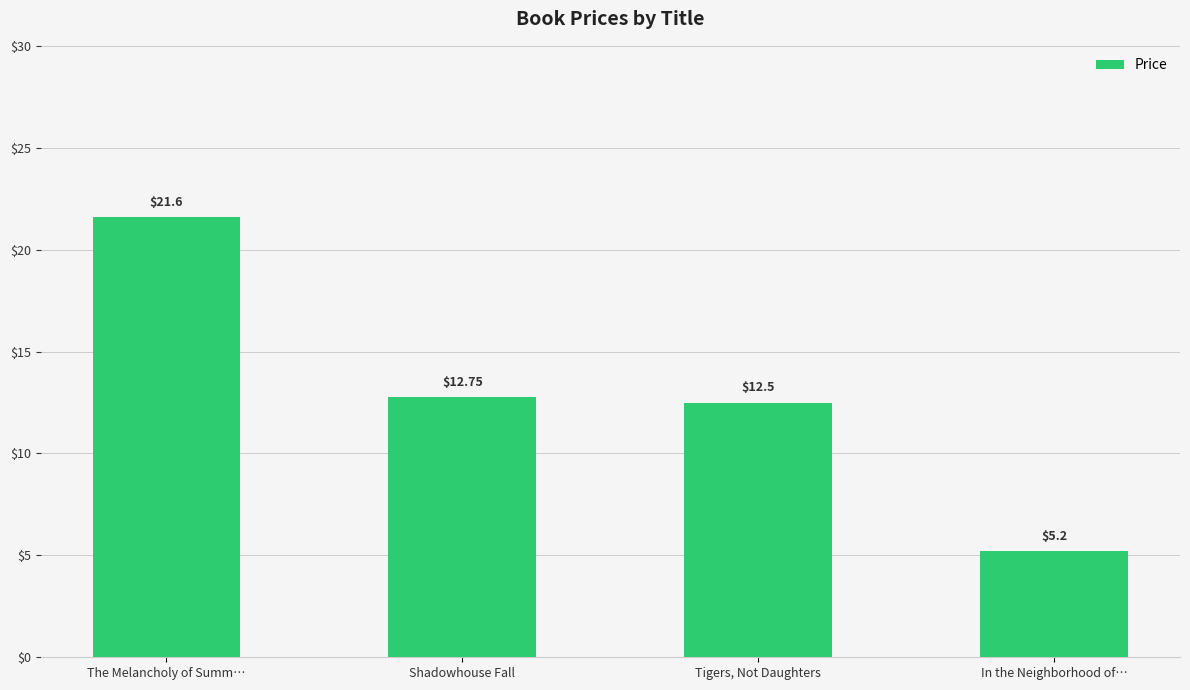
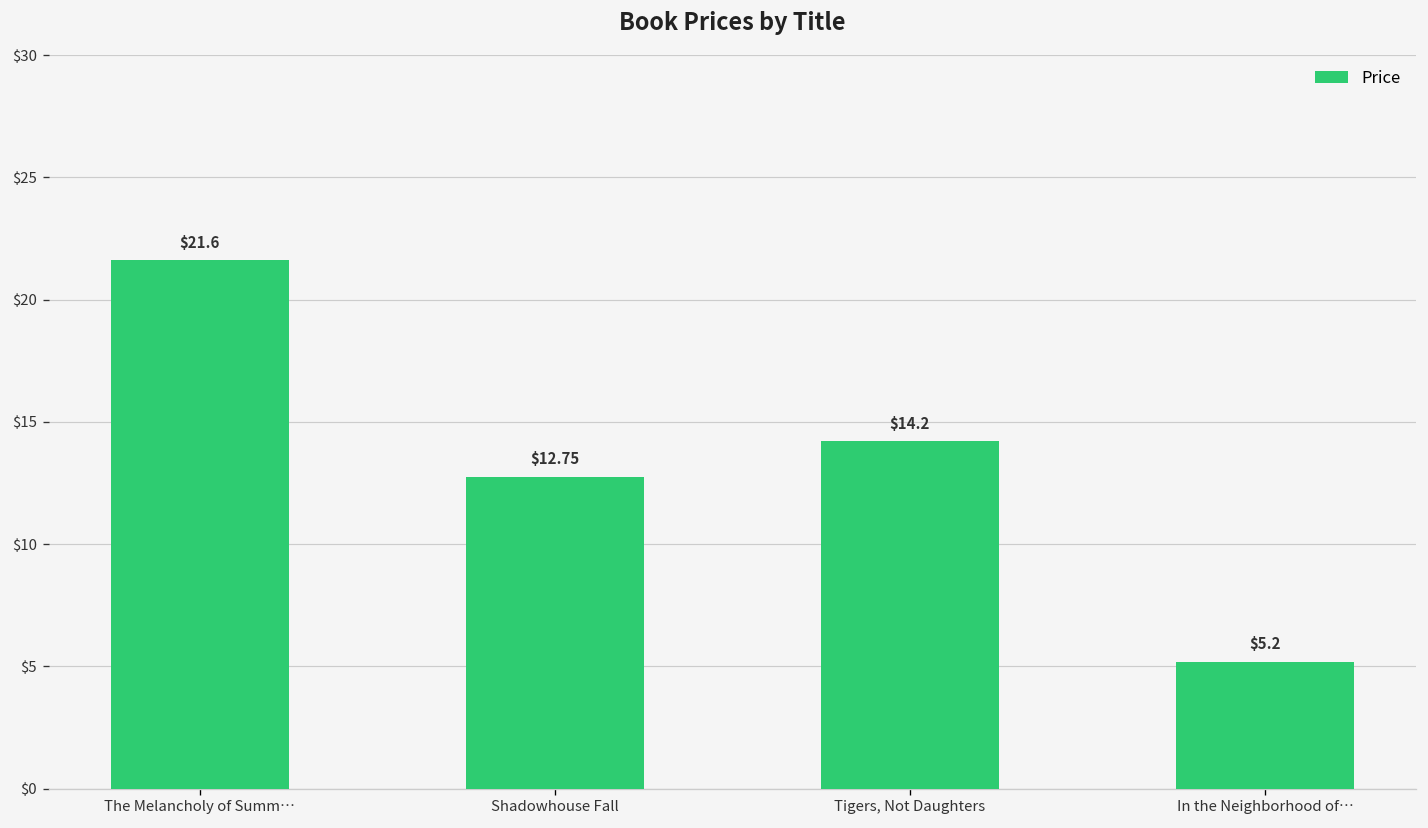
Tigers, Not Daughters: $12.5 -> $14.2
